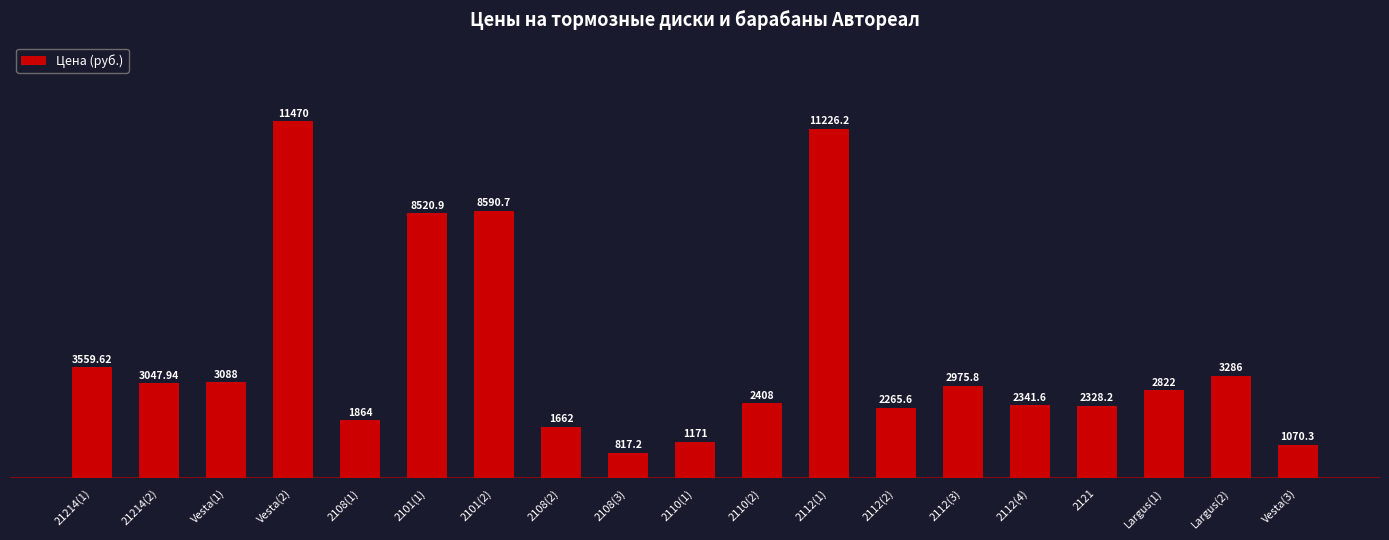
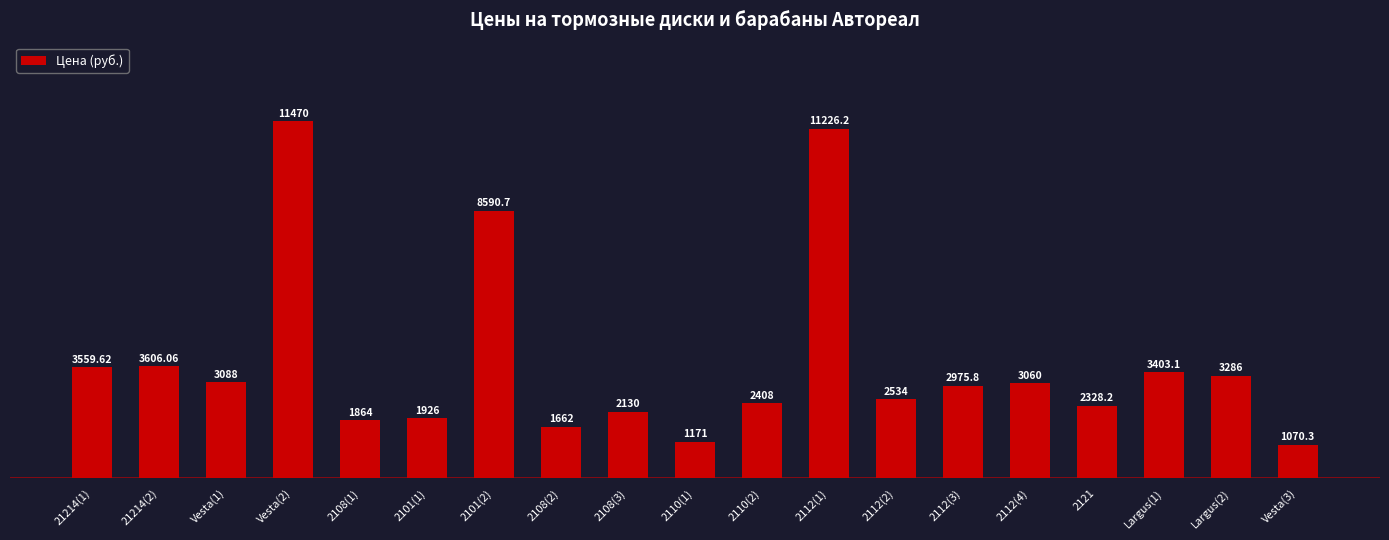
21214(2): 3047.94 -> 3606.06
2101(1): 8520.9 -> 1926
2108(3): 817.2 -> 2130
2112(2): 2265.6 -> 2534
2112(4): 2341.6 -> 3060
Largus(1): 2822 -> 3403.1
